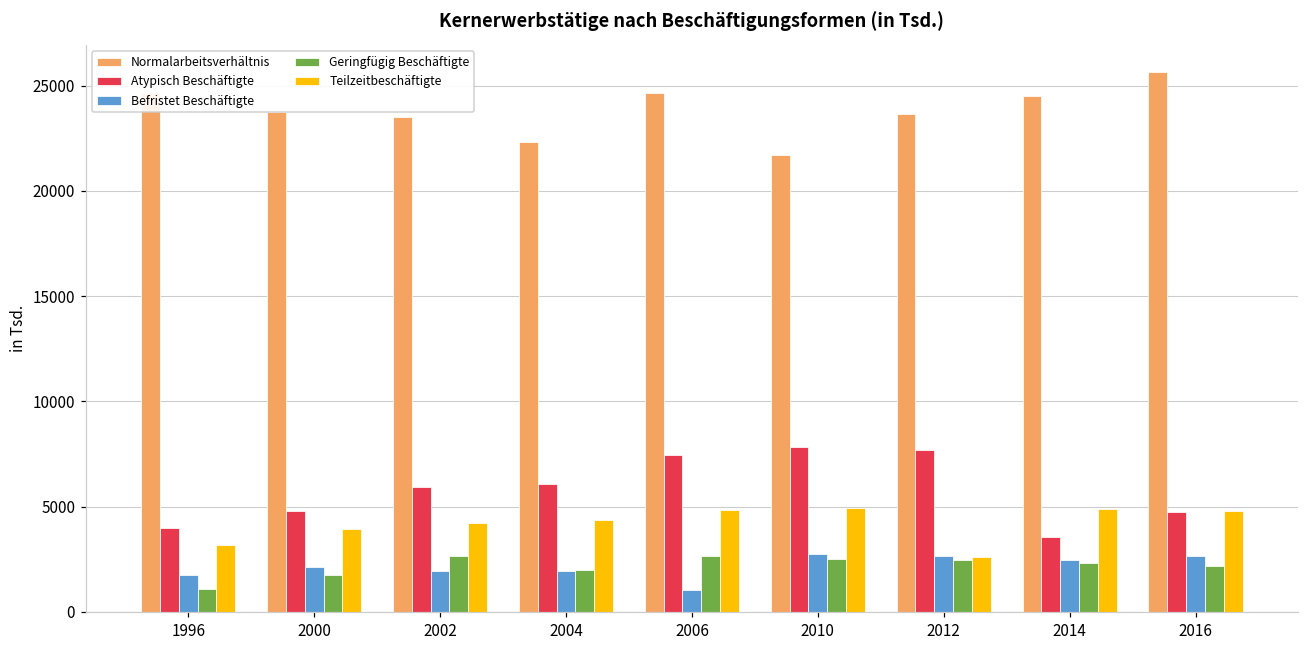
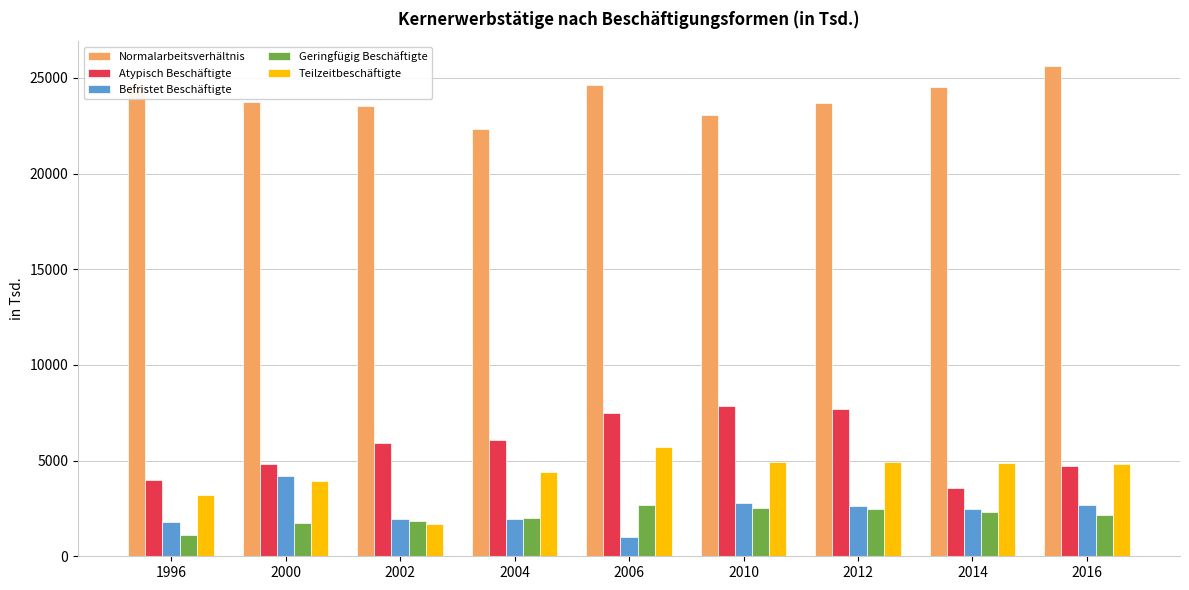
Befristet Beschäftigte, 2000: 2100 -> 4200
Geringfügig Beschäftigte, 2002: 2600 -> 1900
Teilzeitbeschäftigte, 2002: 4200 -> 1700
Teilzeitbeschäftigte, 2006: 4900 -> 5700
Normalarbeitsverhältnis, 2010: 21700 -> 23100
Teilzeitbeschäftigte, 2012: 2600 -> 4900
